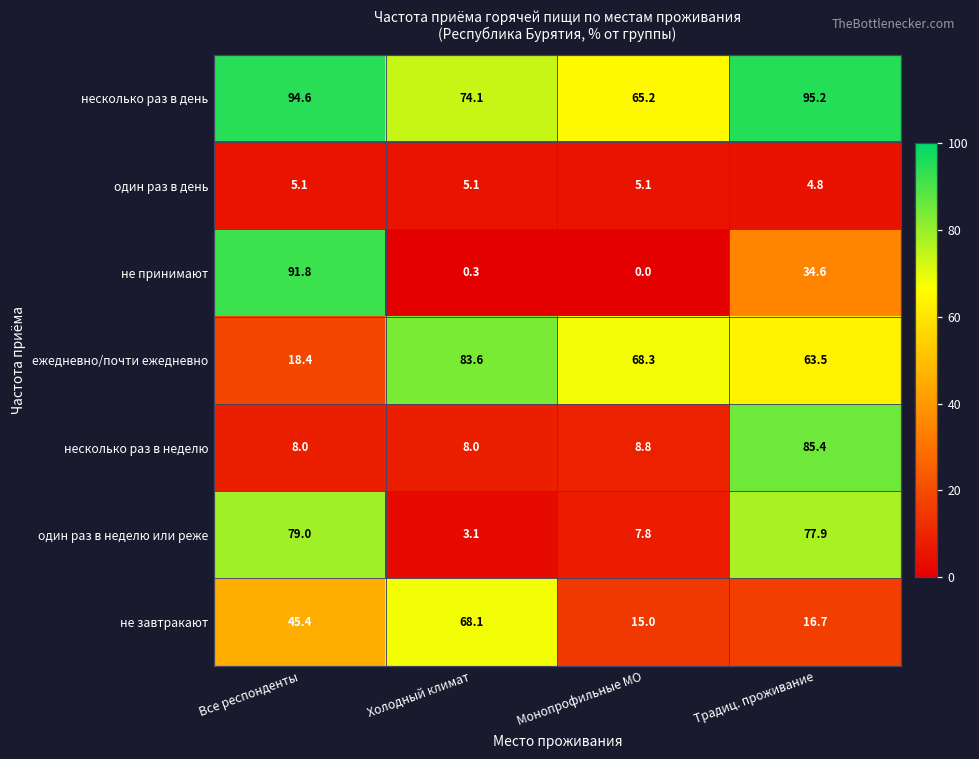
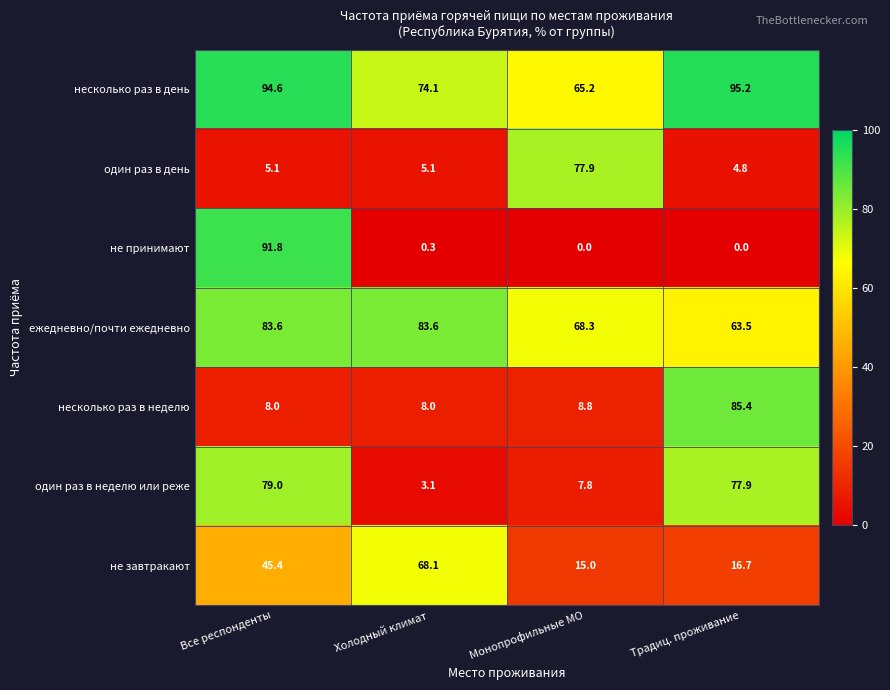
один раз в день, Монопрофильные МО: 5.1 -> 77.9
не принимают, Традиц. проживание: 34.6 -> 0.0
ежедневно/почти ежедневно, Все респонденты: 18.4 -> 83.6
